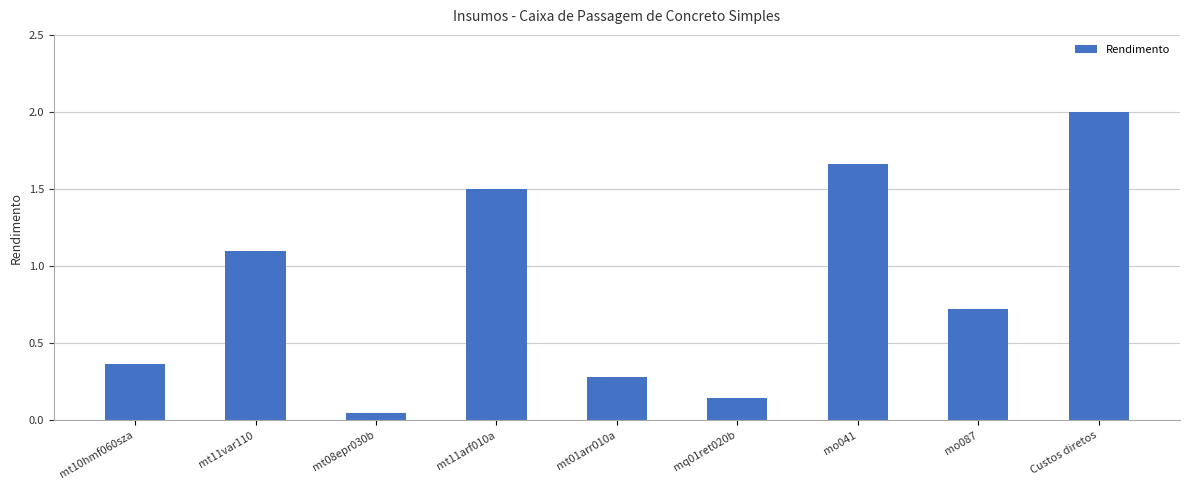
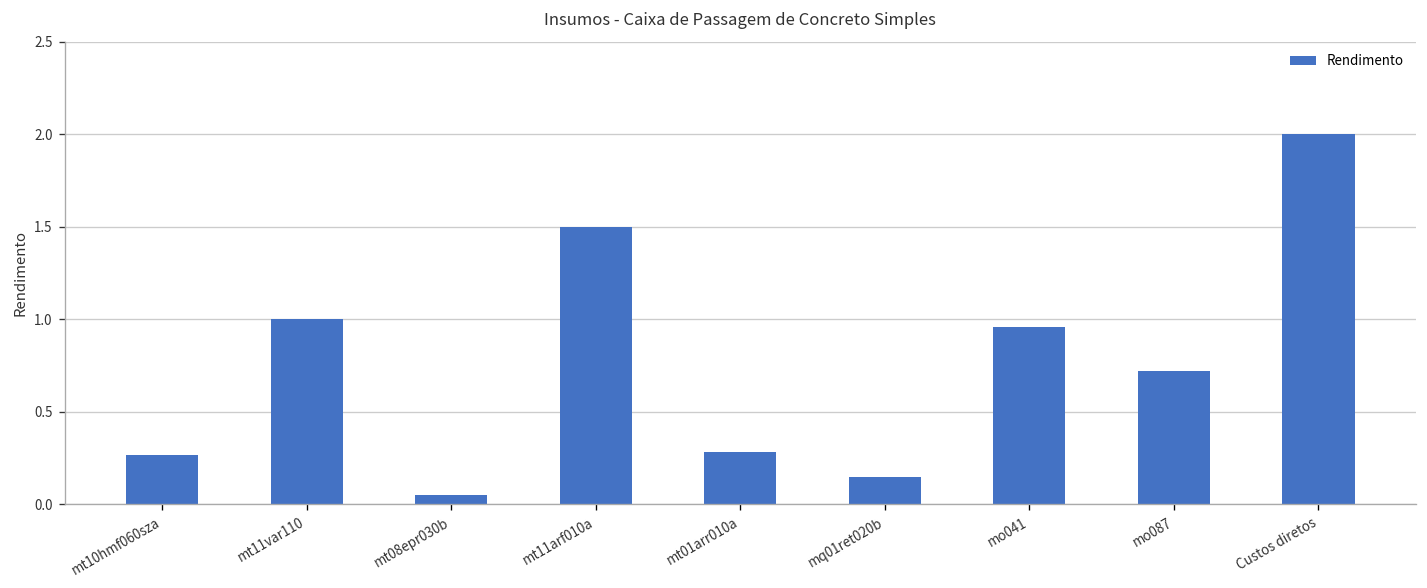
mt10hmf060sza: 0.36 -> 0.27
mt11var110: 1.1 -> 1.0
mo041: 1.66 -> 0.96
